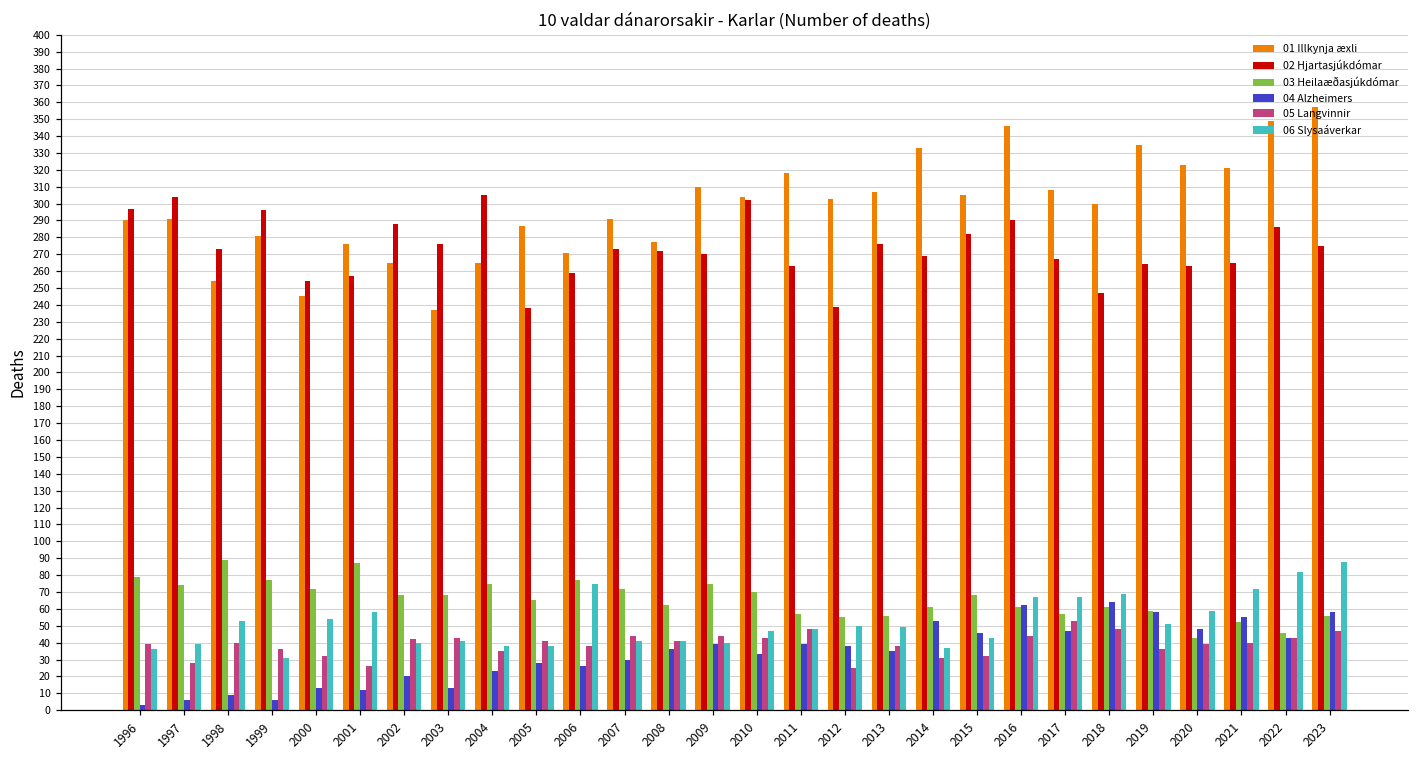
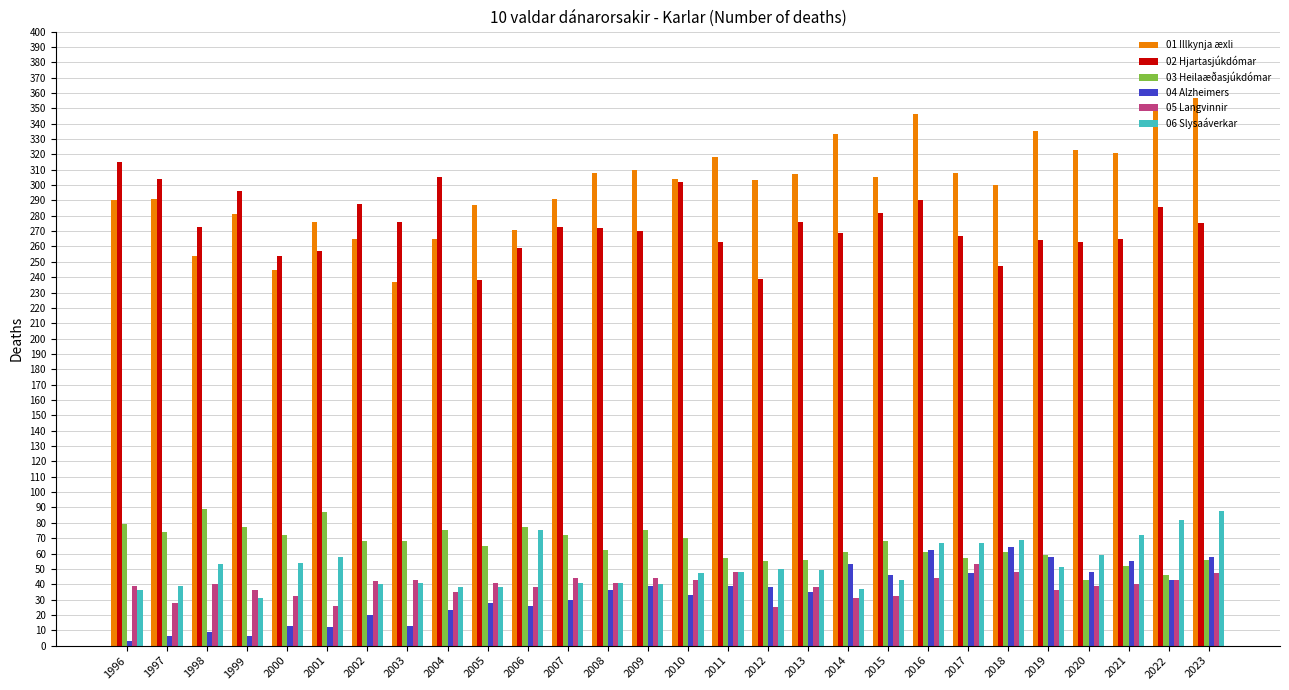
02 Hjartasjúkdómar, 1996: 297 -> 315
01 Illkynja æxli, 2008: 277 -> 308
